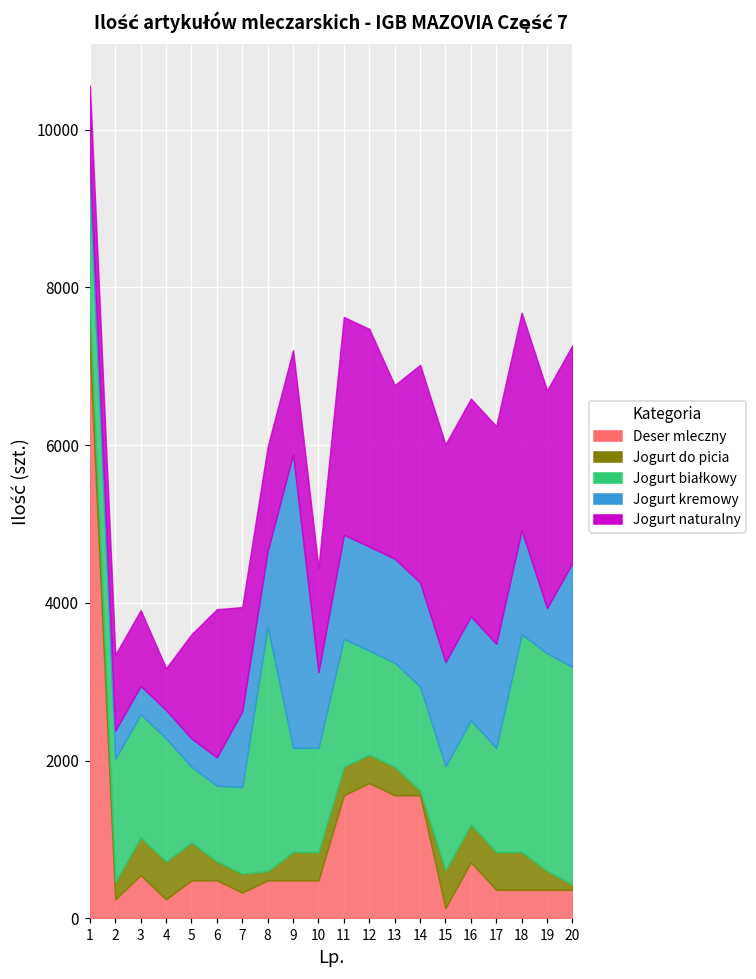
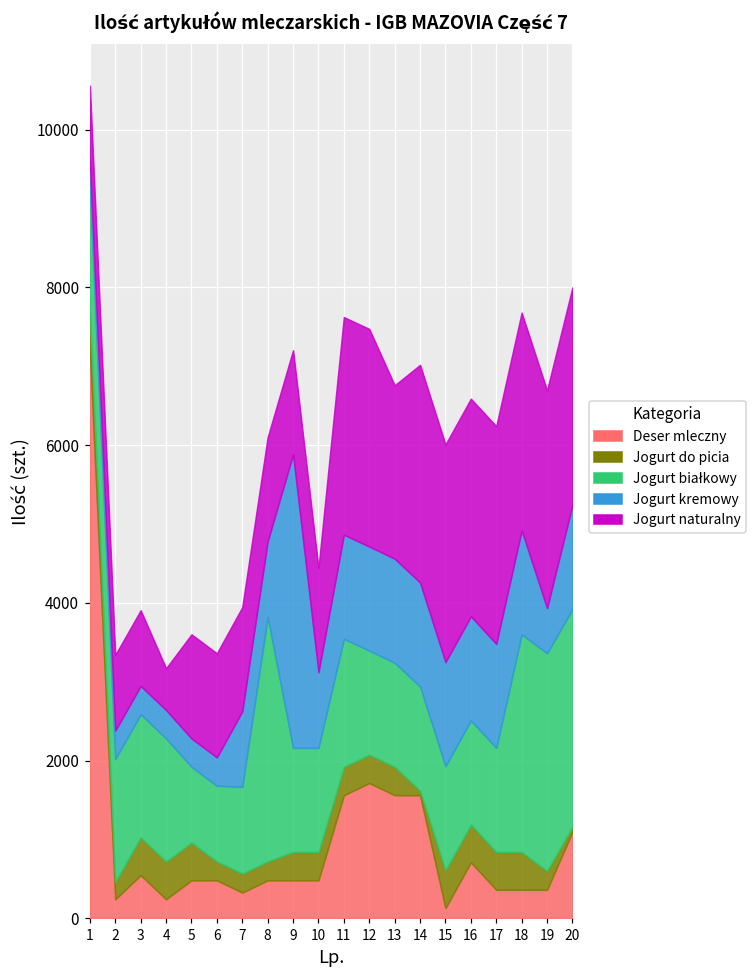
Jogurt naturalny, 6: 1900 -> 1300
Jogurt do picia, 8: 100 -> 200
Deser mleczny, 20: 400 -> 1100
